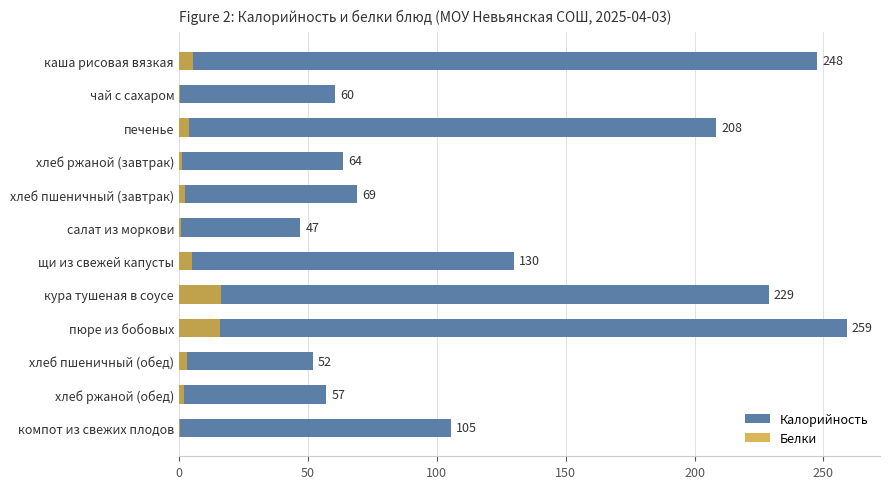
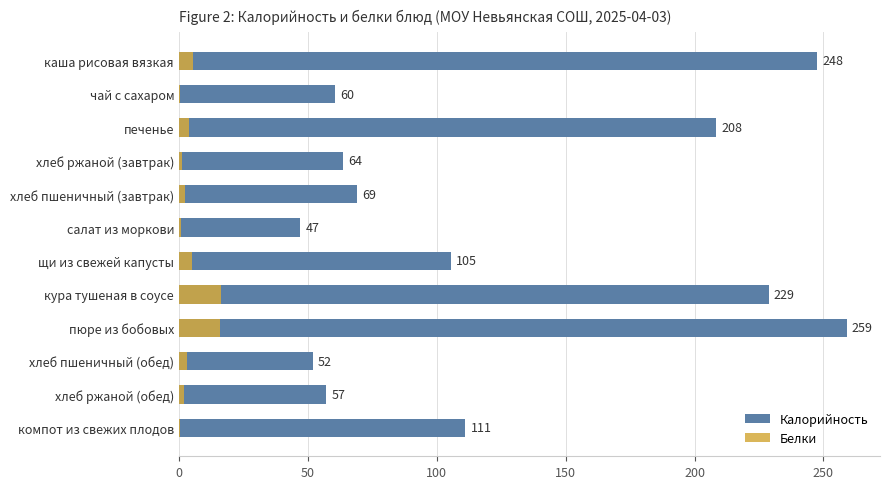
Калорийность, щи из свежей капусты: 130 -> 105
Калорийность, компот из свежих плодов: 105 -> 111
